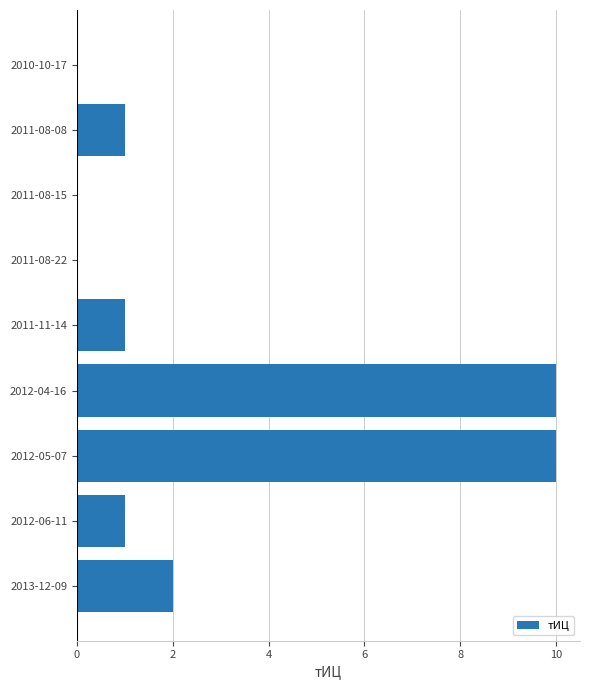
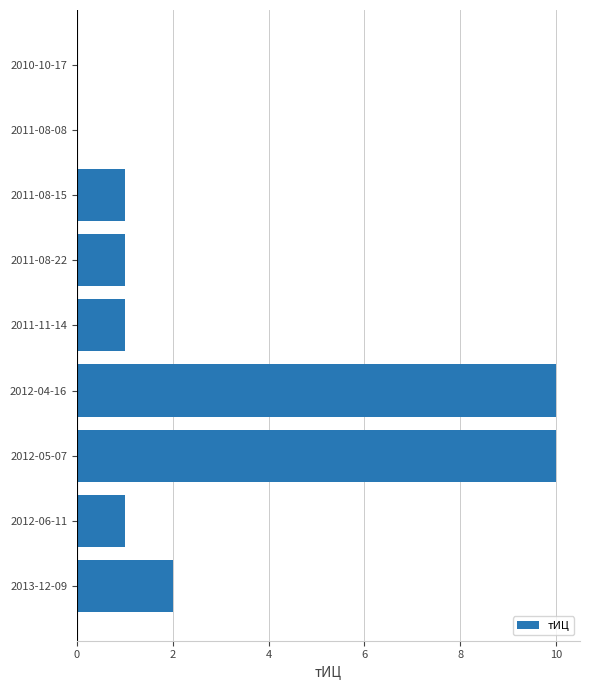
2011-08-08: 1 -> 0
2011-08-15: 0 -> 1
2011-08-22: 0 -> 1
